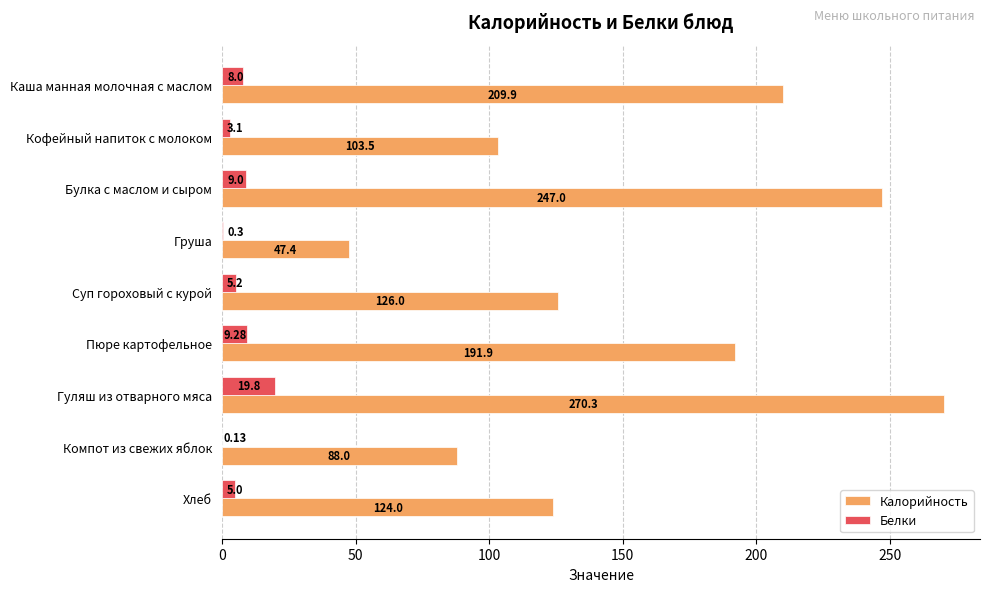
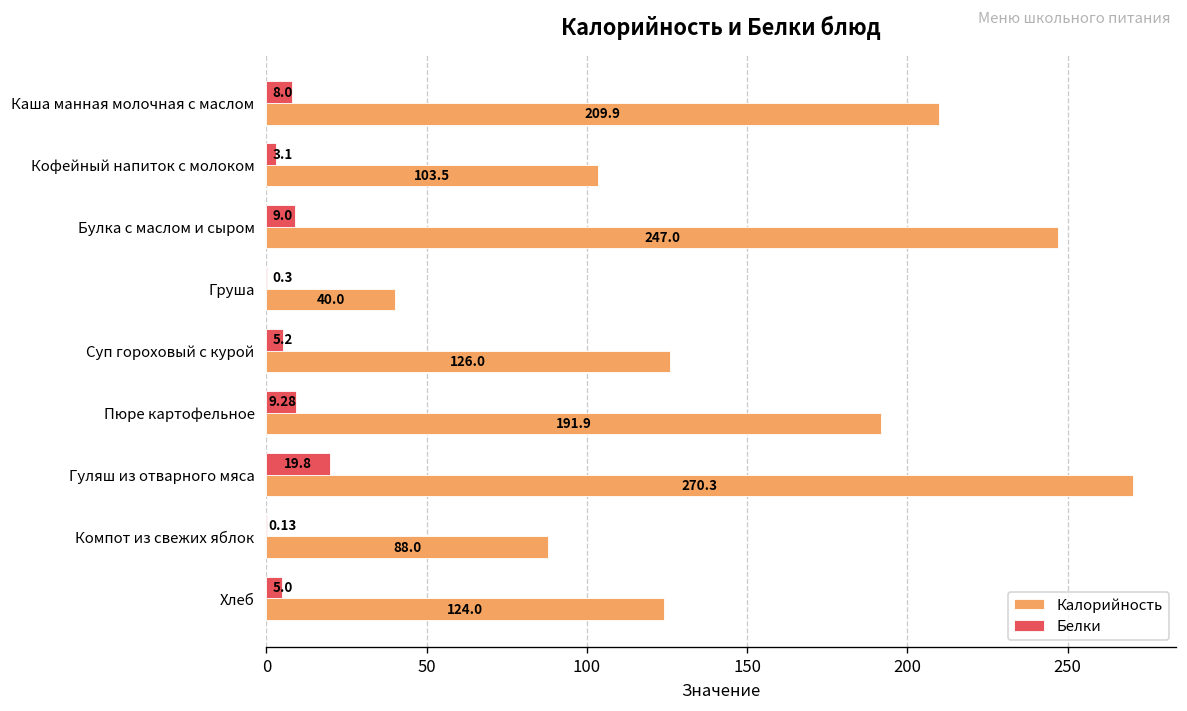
Калорийность, Груша: 47.4 -> 40.0
